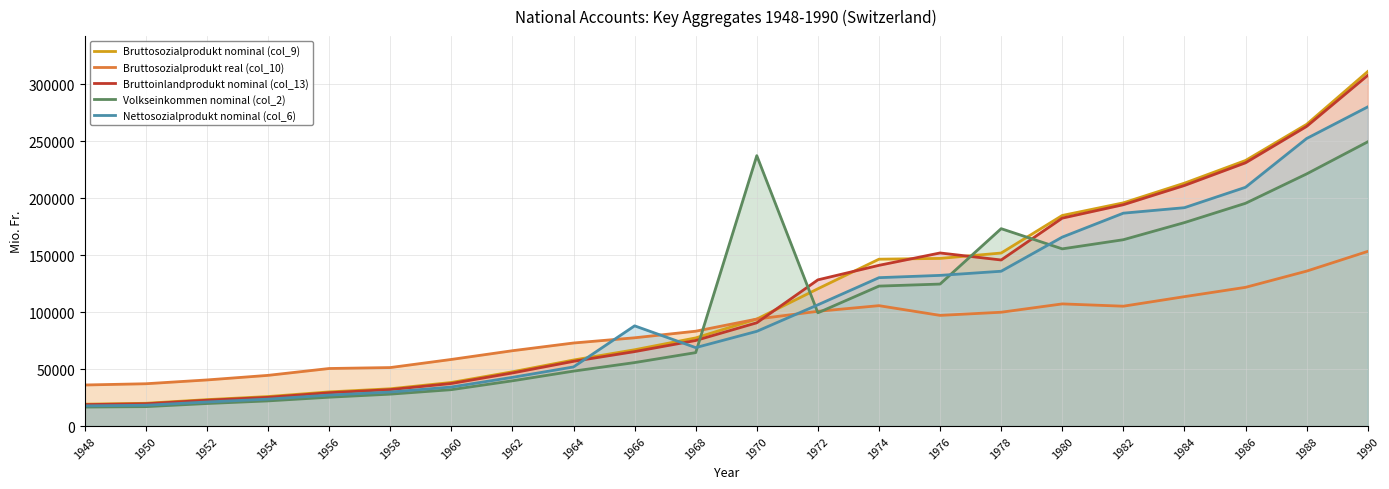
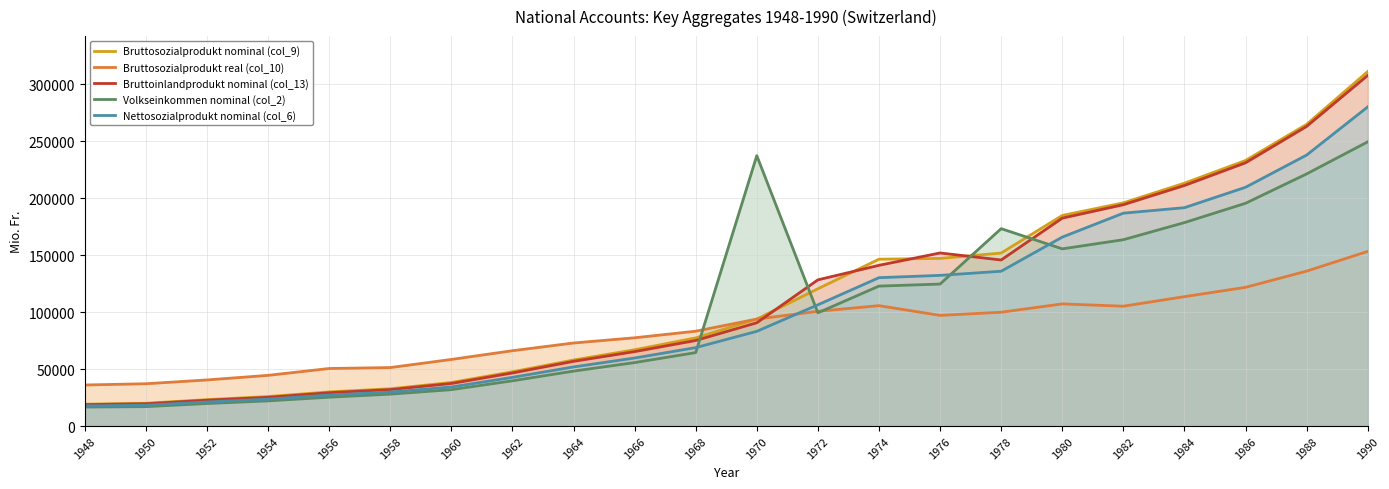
Nettosozialprodukt nominal (col_6), 1966: 88000 -> 60000
Nettosozialprodukt nominal (col_6), 1988: 252000 -> 238000
